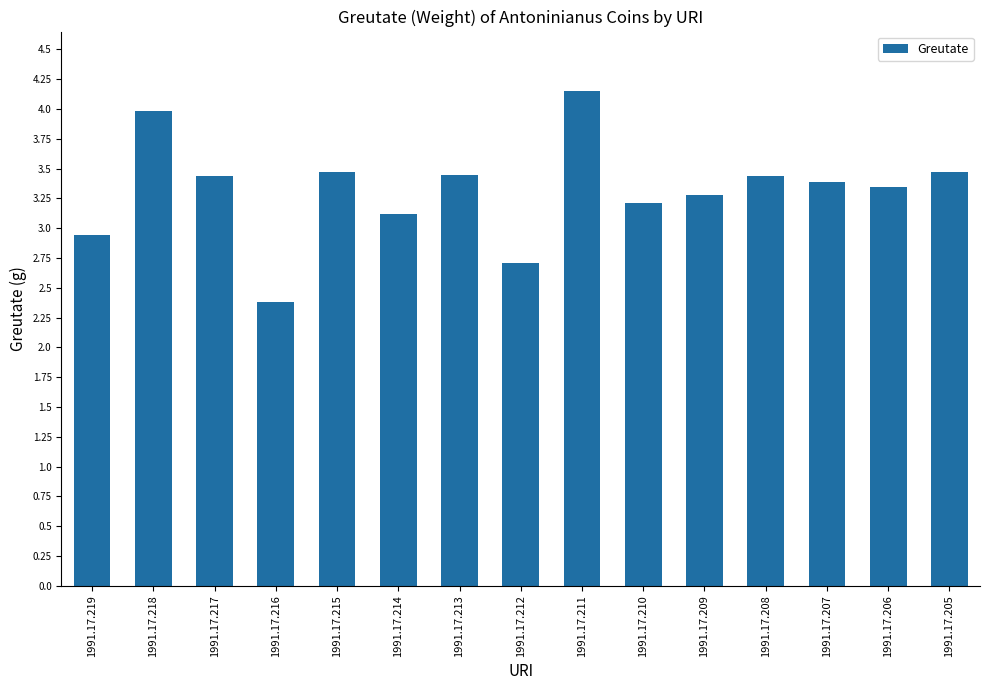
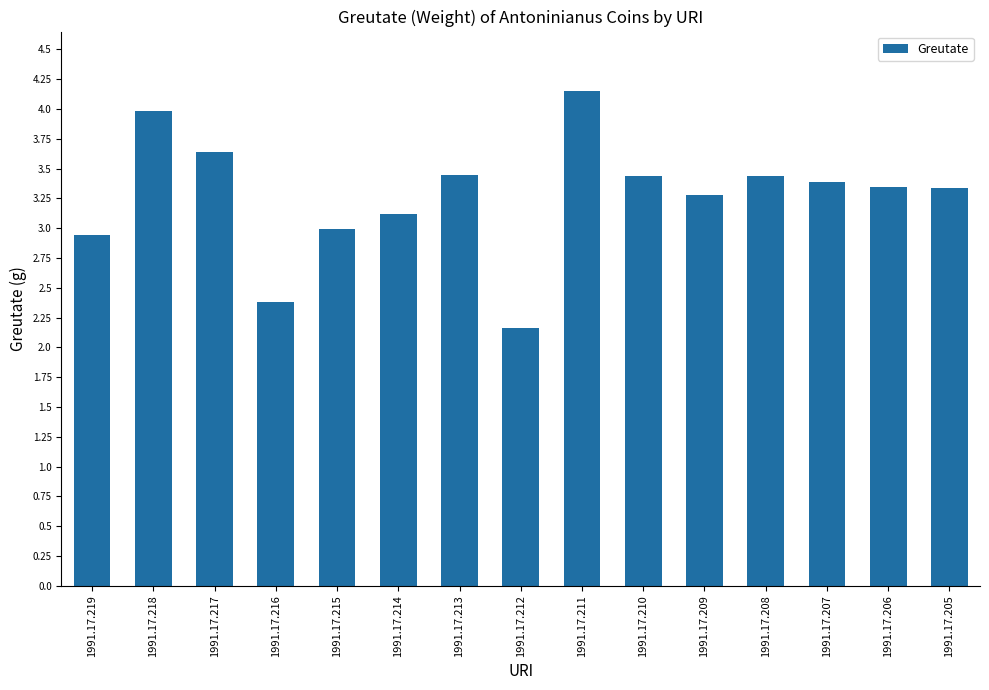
1991.17.217: 3.44 -> 3.64
1991.17.215: 3.47 -> 2.99
1991.17.212: 2.71 -> 2.16
1991.17.210: 3.21 -> 3.44
1991.17.205: 3.47 -> 3.34
